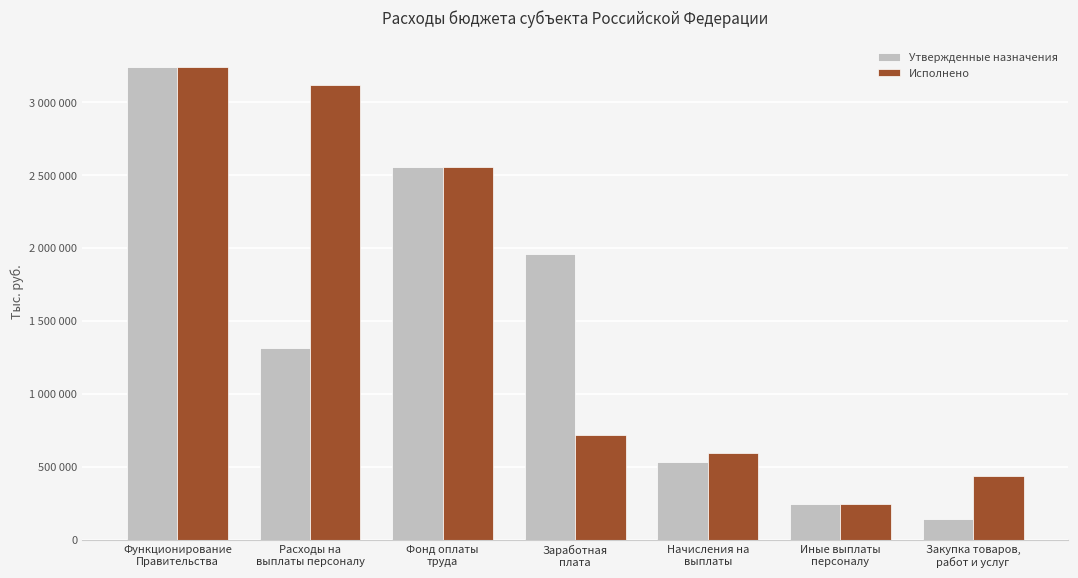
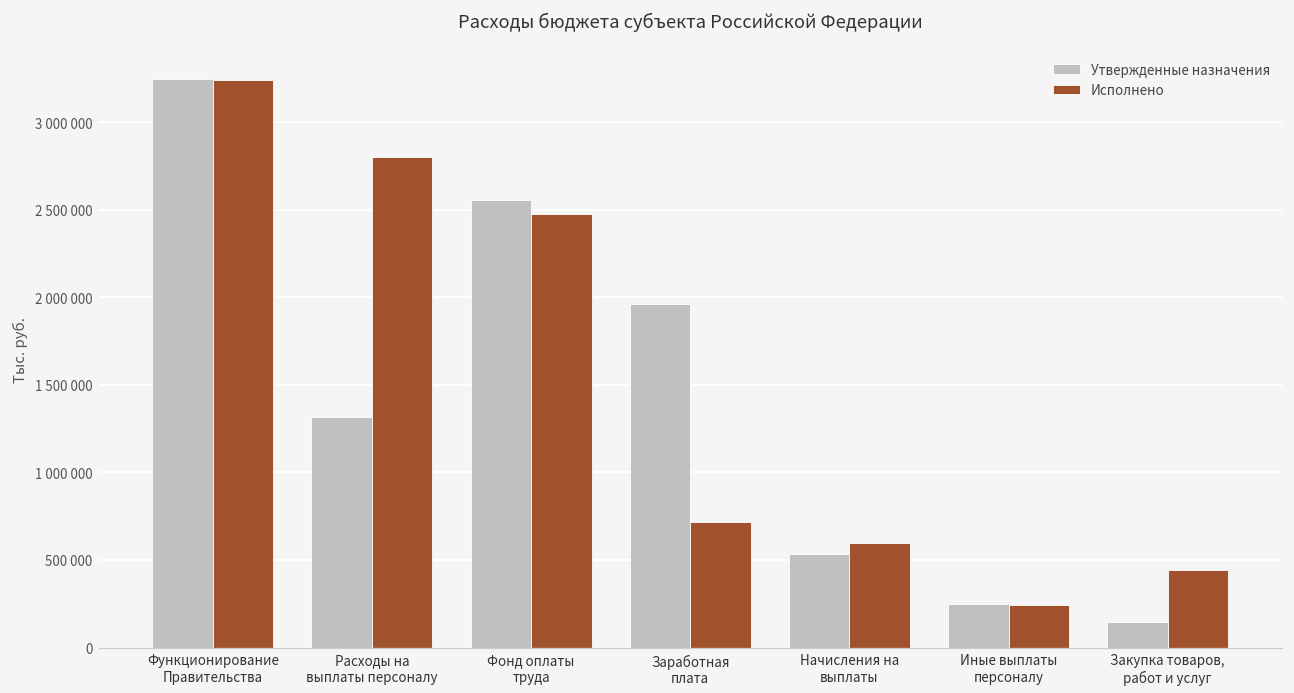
Исполнено, Расходы на выплаты персоналу: 3120000 -> 2800000
Исполнено, Фонд оплаты труда: 2550000 -> 2480000
